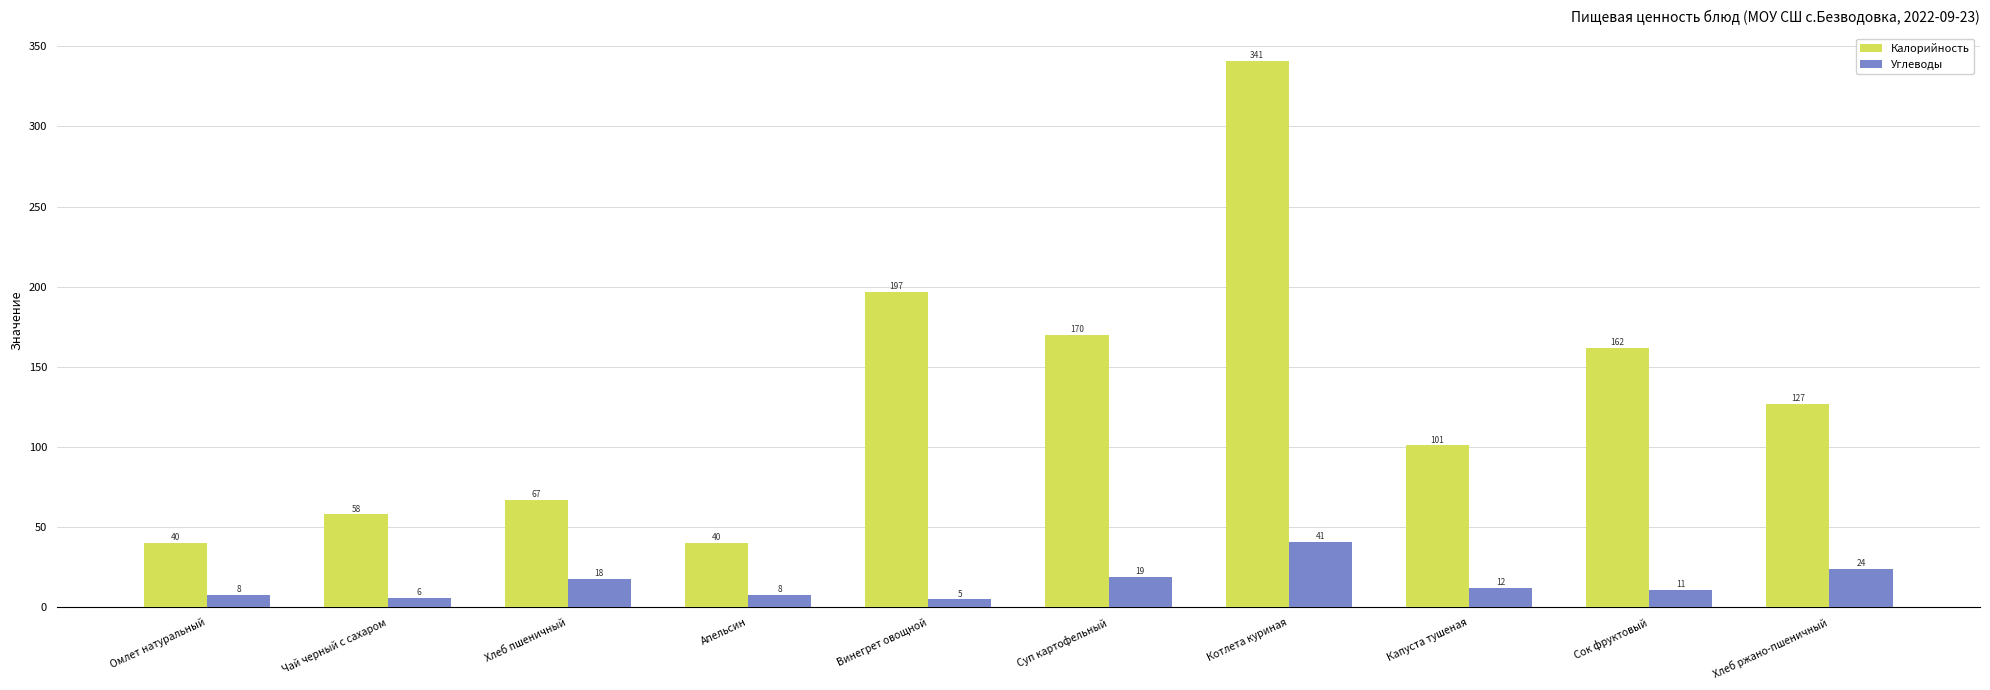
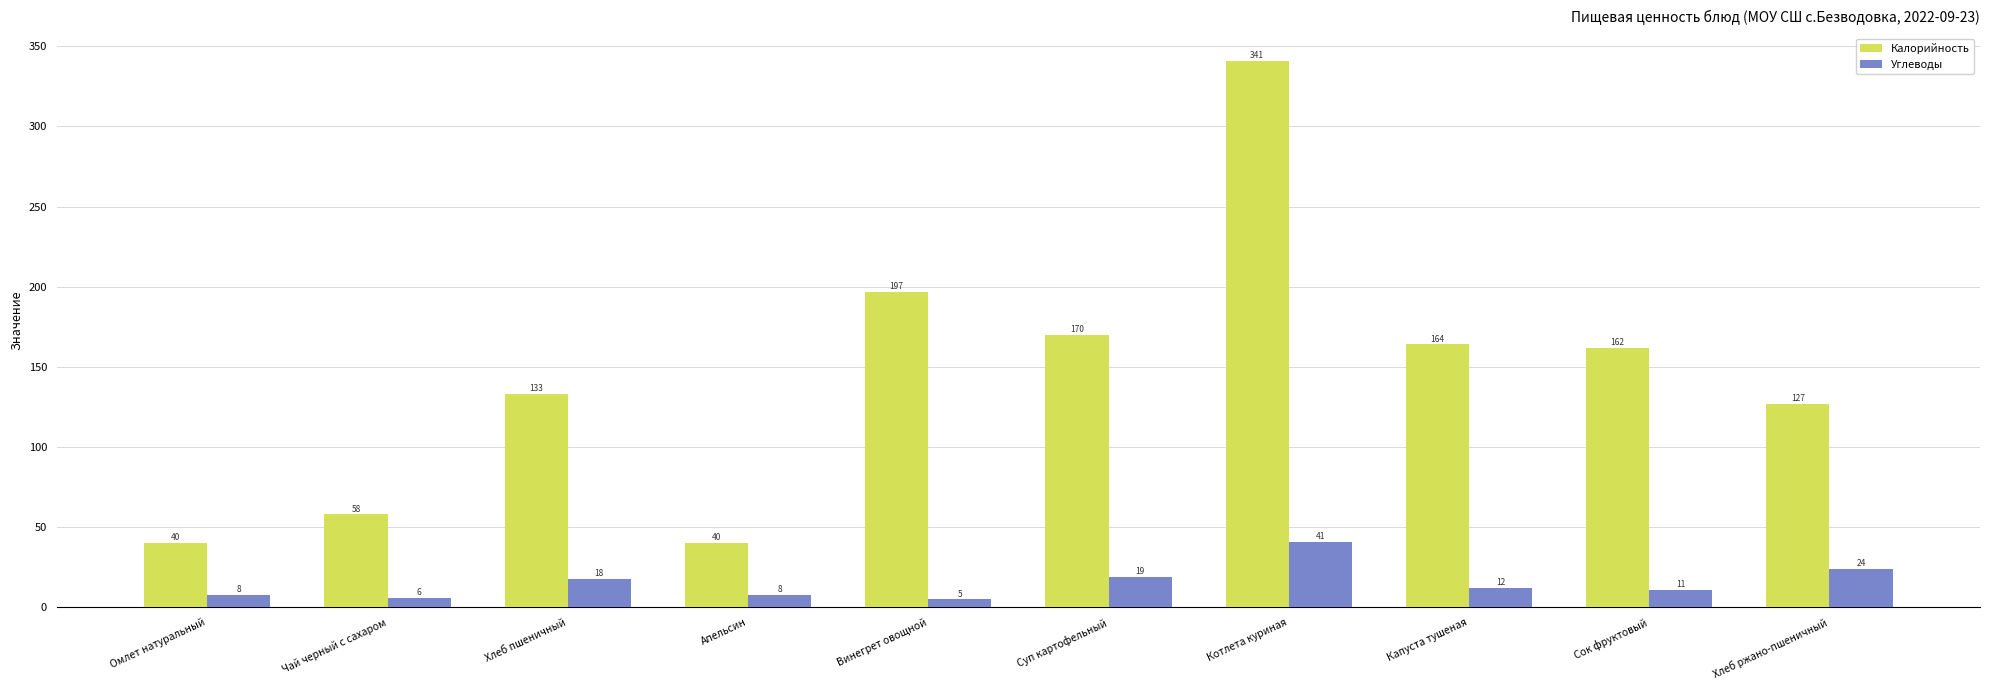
Калорийность, Хлеб пшеничный: 67 -> 133
Калорийность, Капуста тушеная: 101 -> 164
